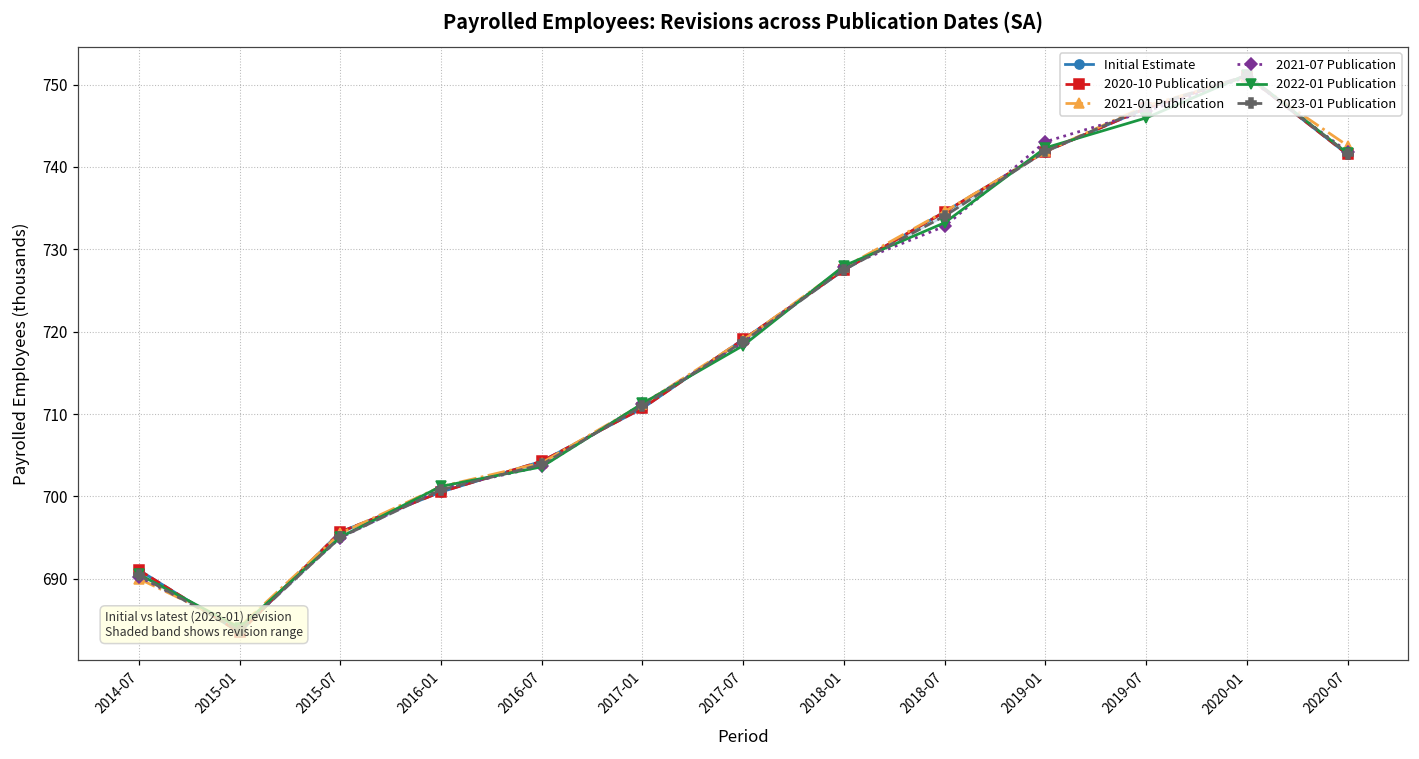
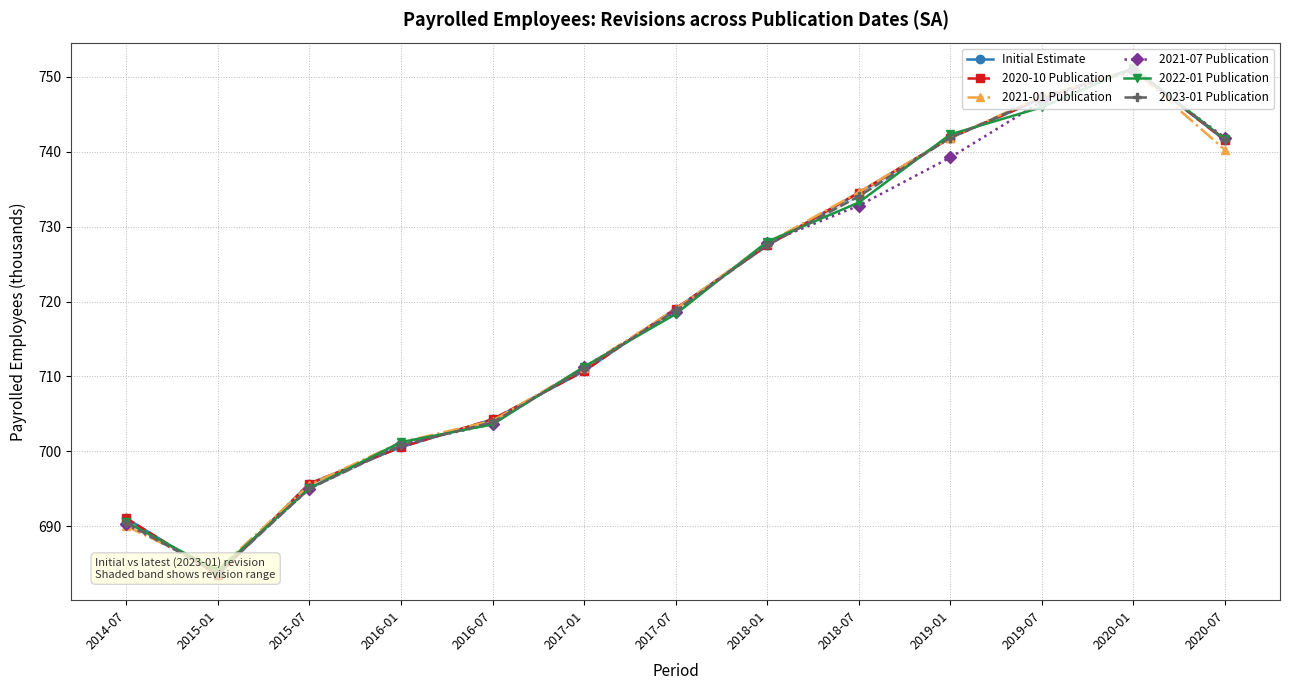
2021-07 Publication, 2019-01: 743 -> 739
2021-01 Publication, 2020-07: 743 -> 740
